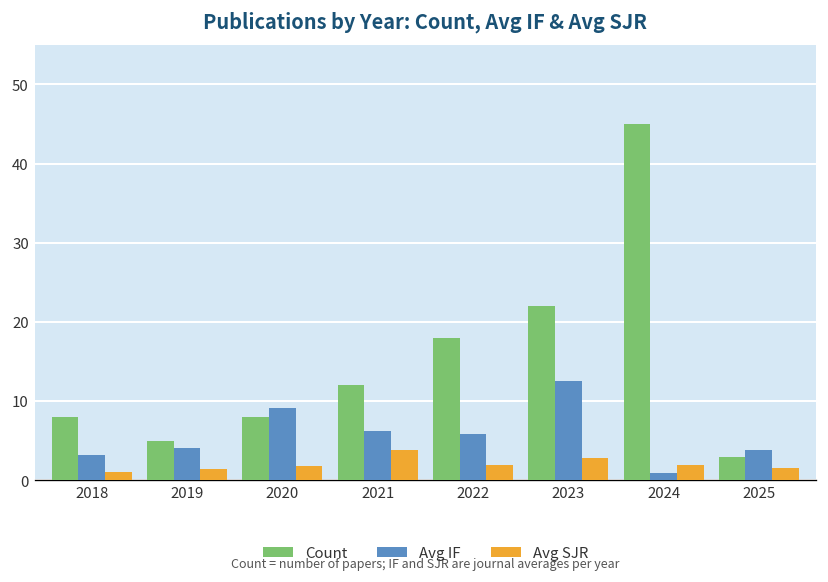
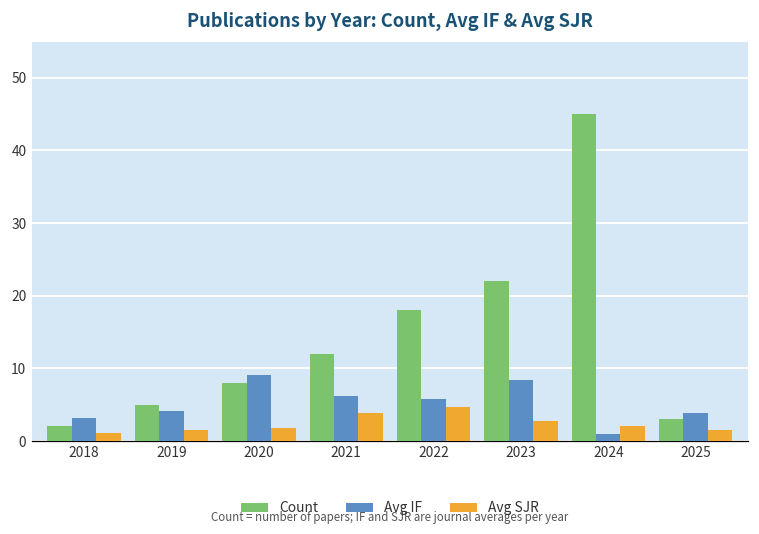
Count, 2018: 8 -> 2
Avg SJR, 2022: 2 -> 5
Avg IF, 2023: 13 -> 8
